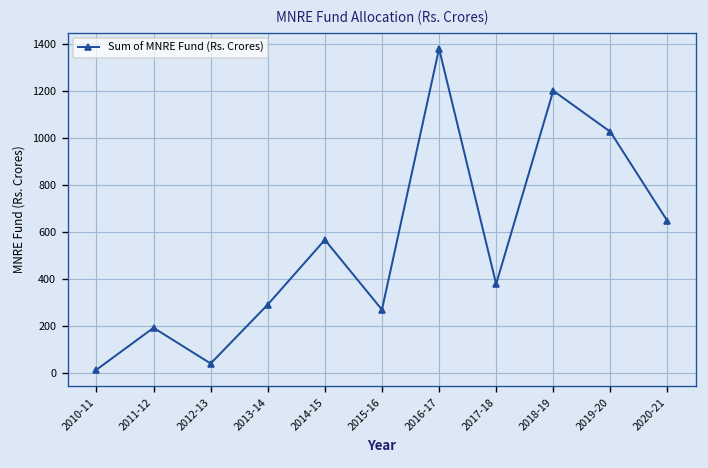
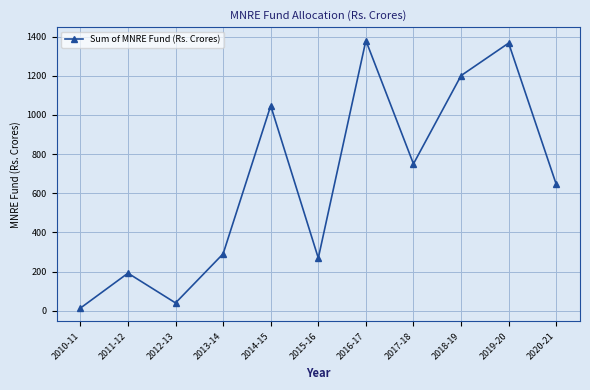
2014-15: 570 -> 1050
2017-18: 380 -> 750
2019-20: 1030 -> 1370
